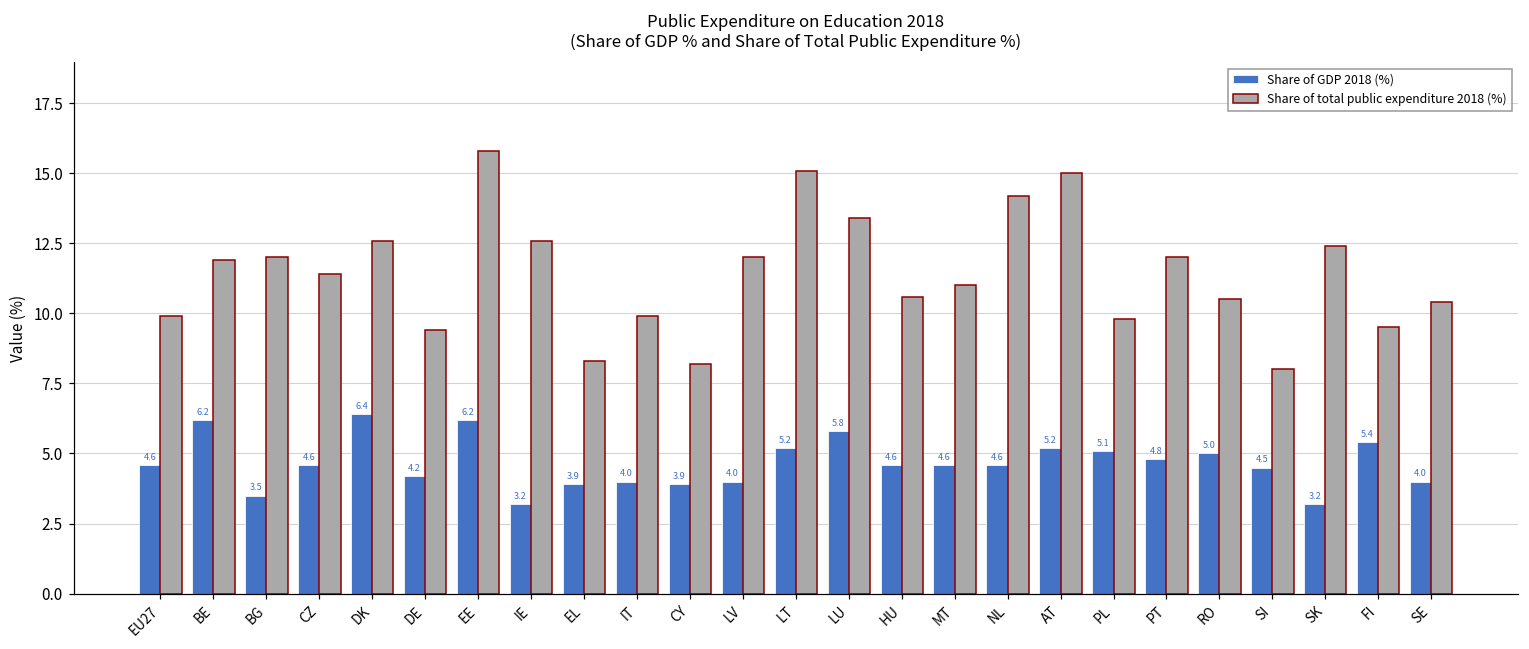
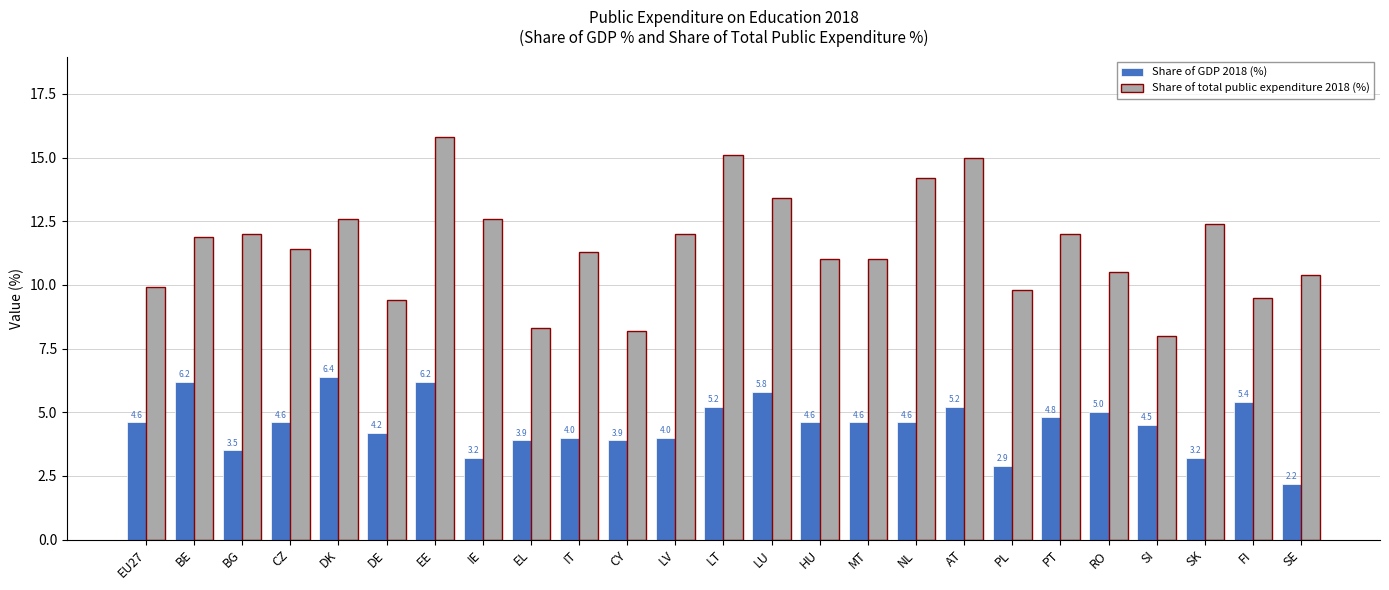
Share of total public expenditure 2018 (%), IT: 9.9 -> 11.3
Share of total public expenditure 2018 (%), HU: 10.6 -> 11.0
Share of GDP 2018 (%), PL: 5.1 -> 2.9
Share of GDP 2018 (%), SE: 4.0 -> 2.2
